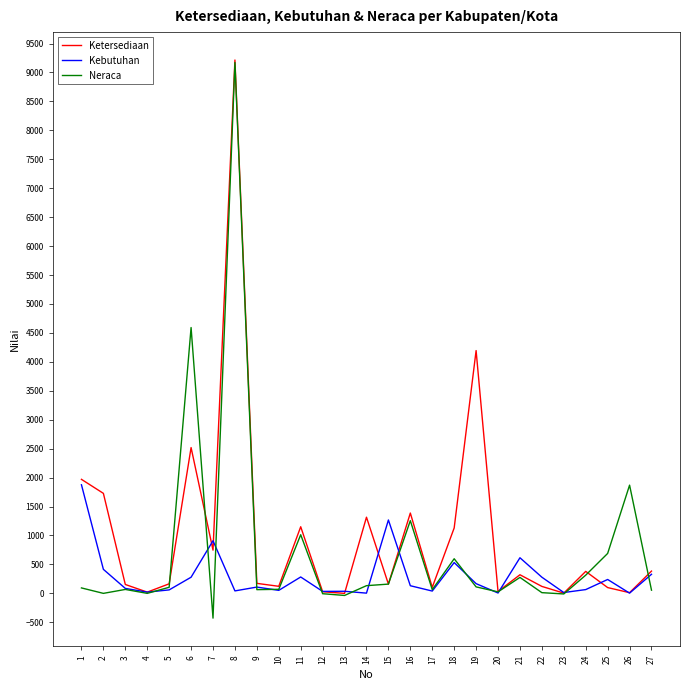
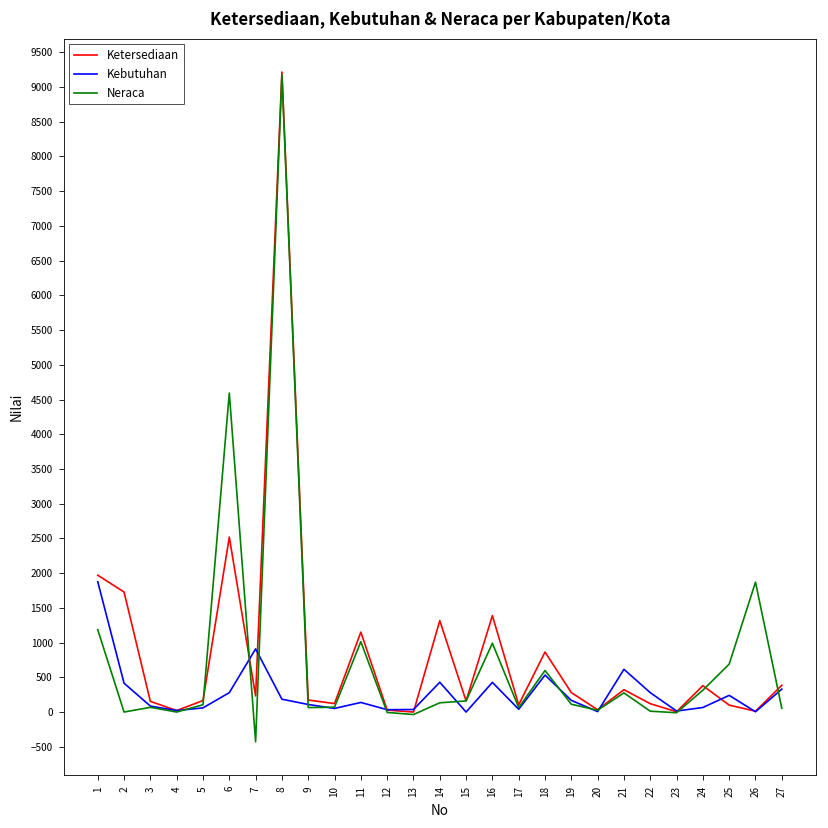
Neraca, 1: 100 -> 1200
Ketersediaan, 7: 700 -> 200
Kebutuhan, 8: 0 -> 200
Kebutuhan, 11: 300 -> 100
Kebutuhan, 14: 0 -> 400
Kebutuhan, 15: 1300 -> 0
Kebutuhan, 16: 100 -> 400
Neraca, 16: 1300 -> 1000
Ketersediaan, 18: 1100 -> 900
Ketersediaan, 19: 4200 -> 300
